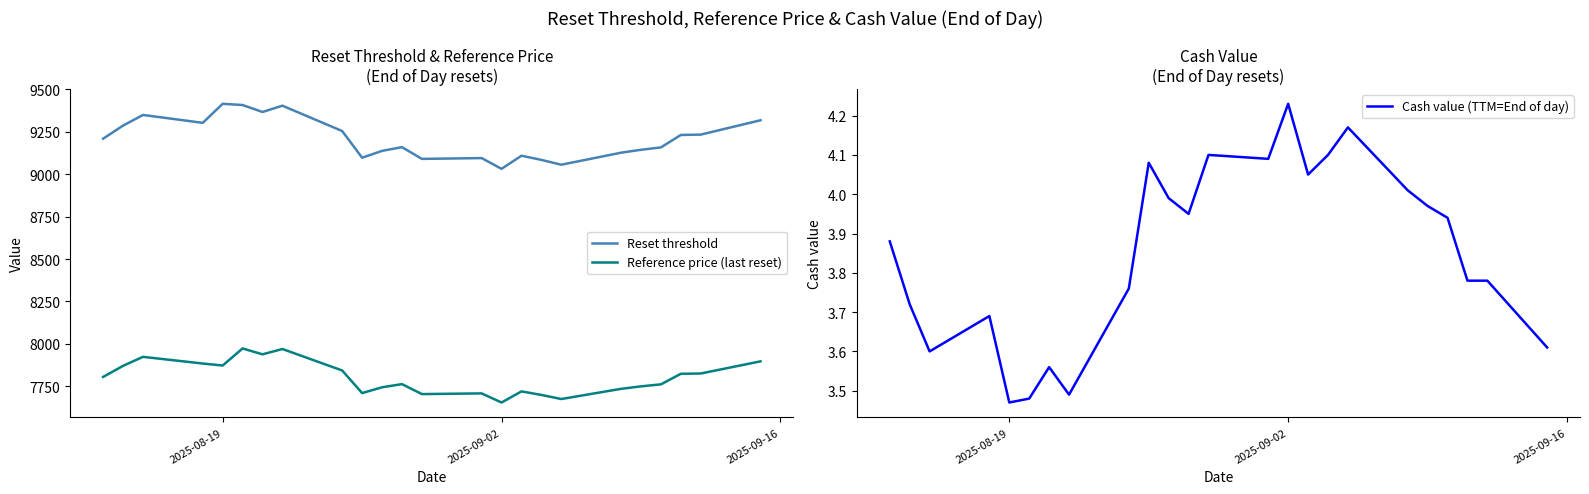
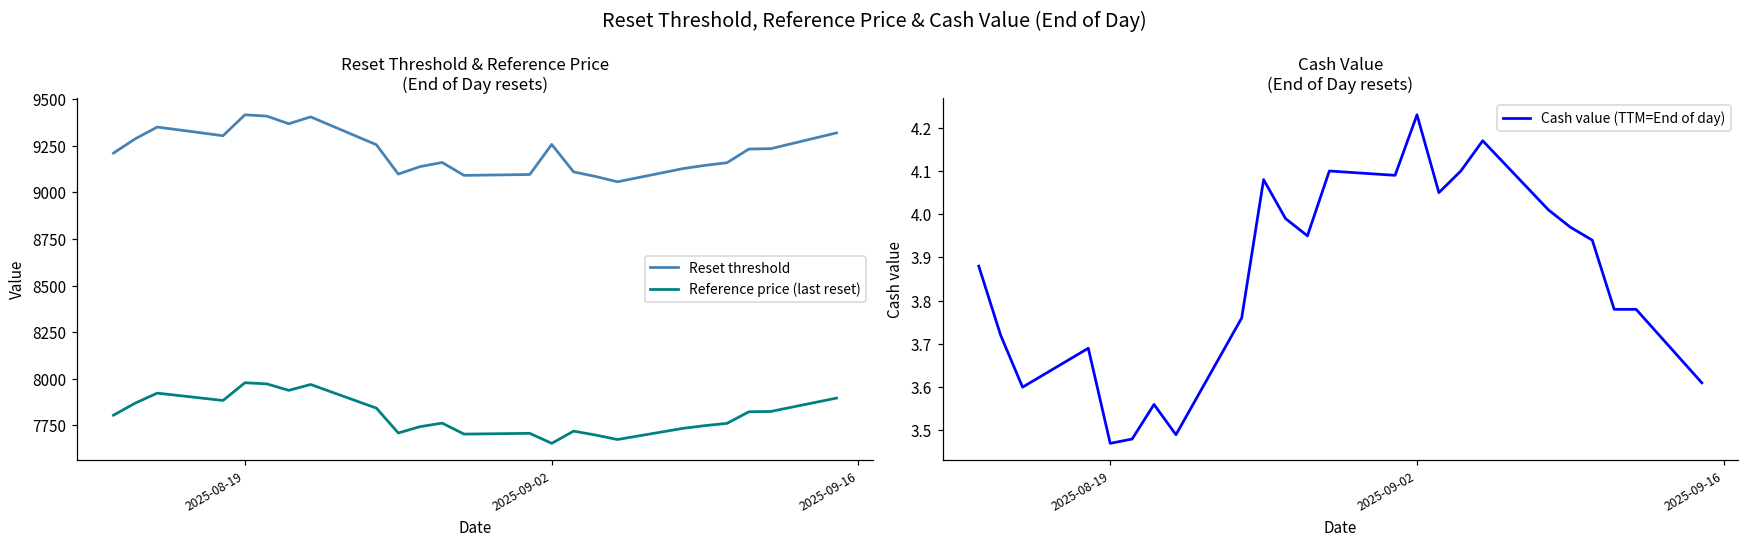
Reset Threshold & Reference Price (End of Day resets), Reference price (last reset), 2025-08-19: 7870 -> 7980
Reset Threshold & Reference Price (End of Day resets), Reset threshold, 2025-09-02: 9030 -> 9260
